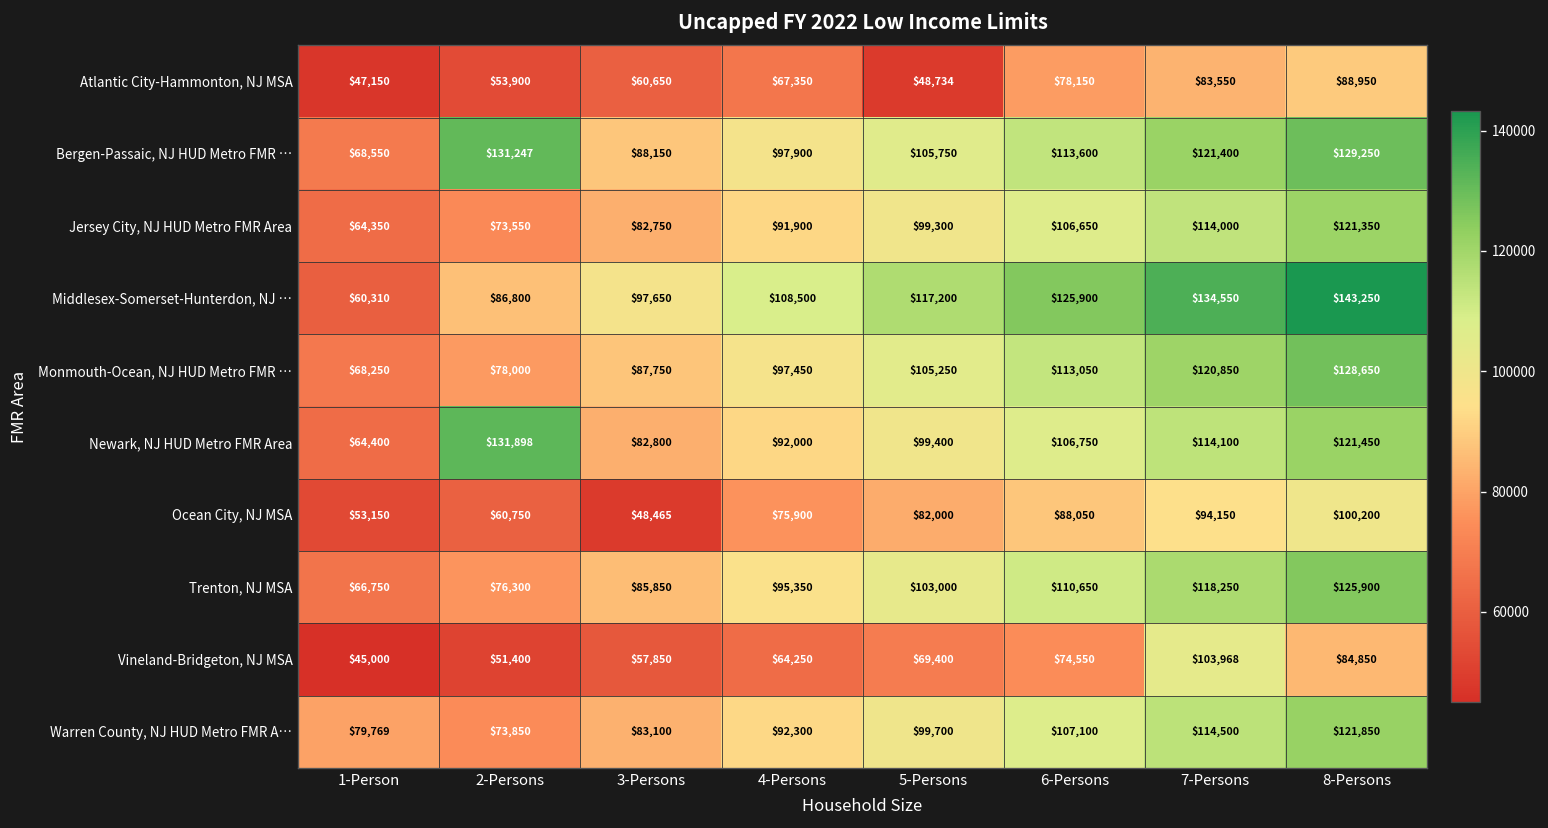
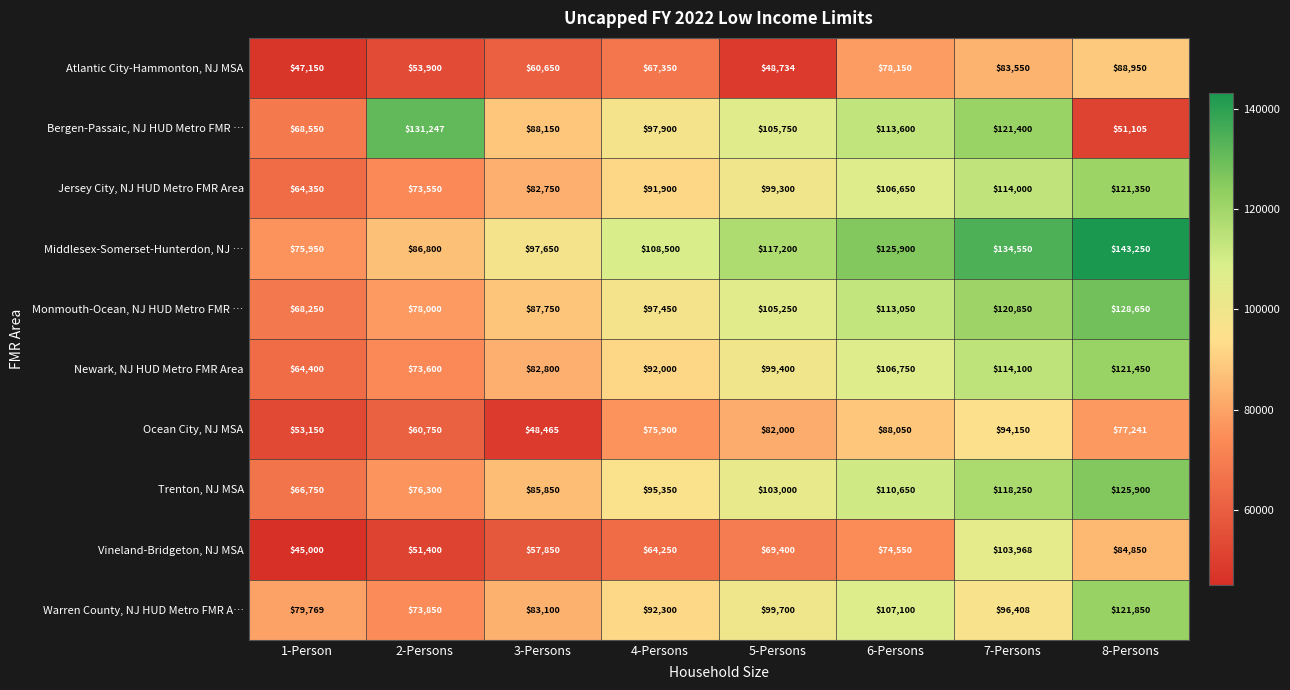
Bergen-Passaic, NJ HUD Metro FMR …, 8-Persons: $129,250 -> $51,105
Middlesex-Somerset-Hunterdon, NJ …, 1-Person: $60,310 -> $75,950
Newark, NJ HUD Metro FMR Area, 2-Persons: $131,898 -> $73,600
Ocean City, NJ MSA, 8-Persons: $100,200 -> $77,241
Warren County, NJ HUD Metro FMR A…, 7-Persons: $114,500 -> $96,408
